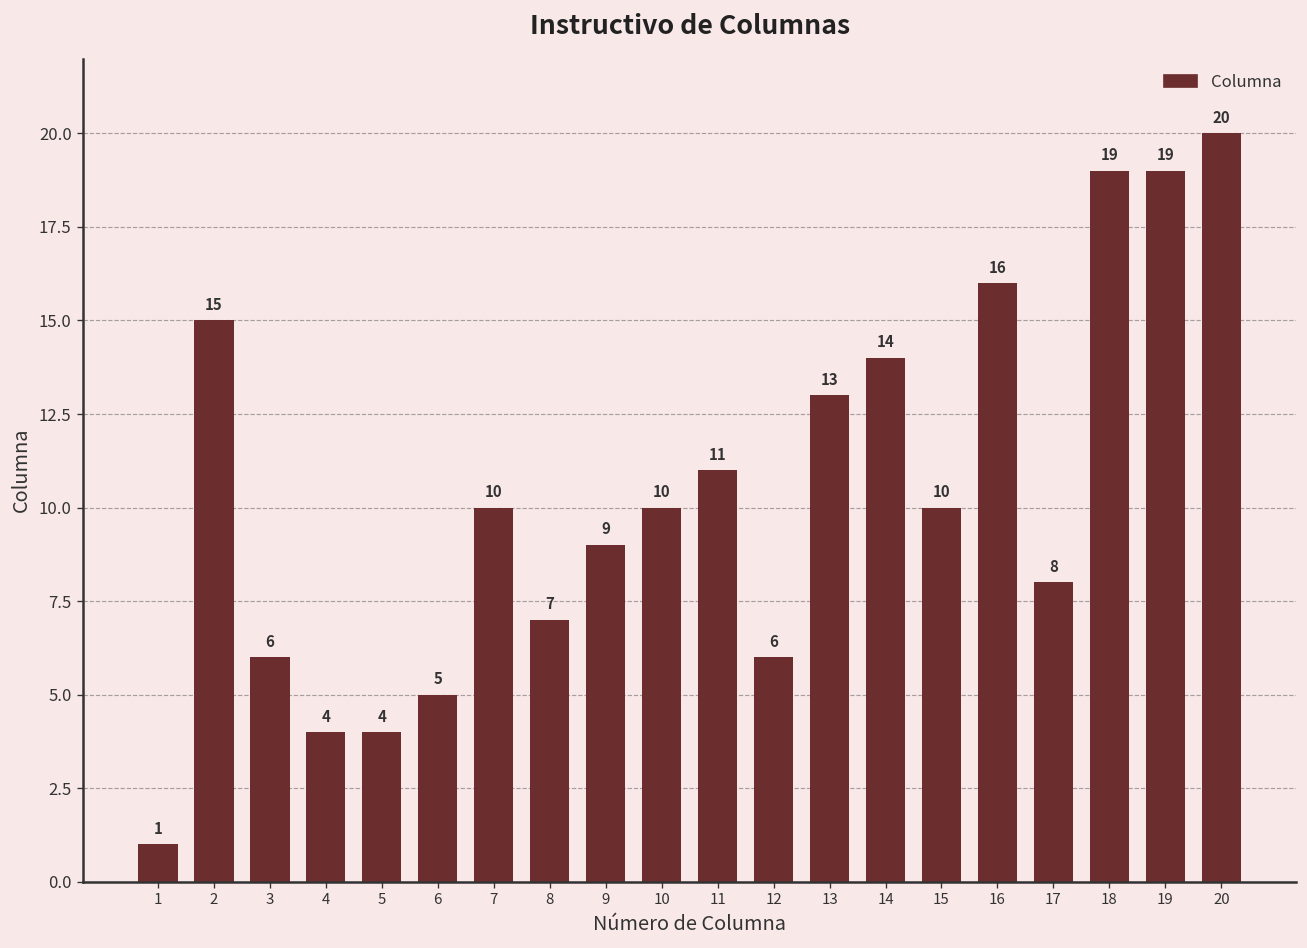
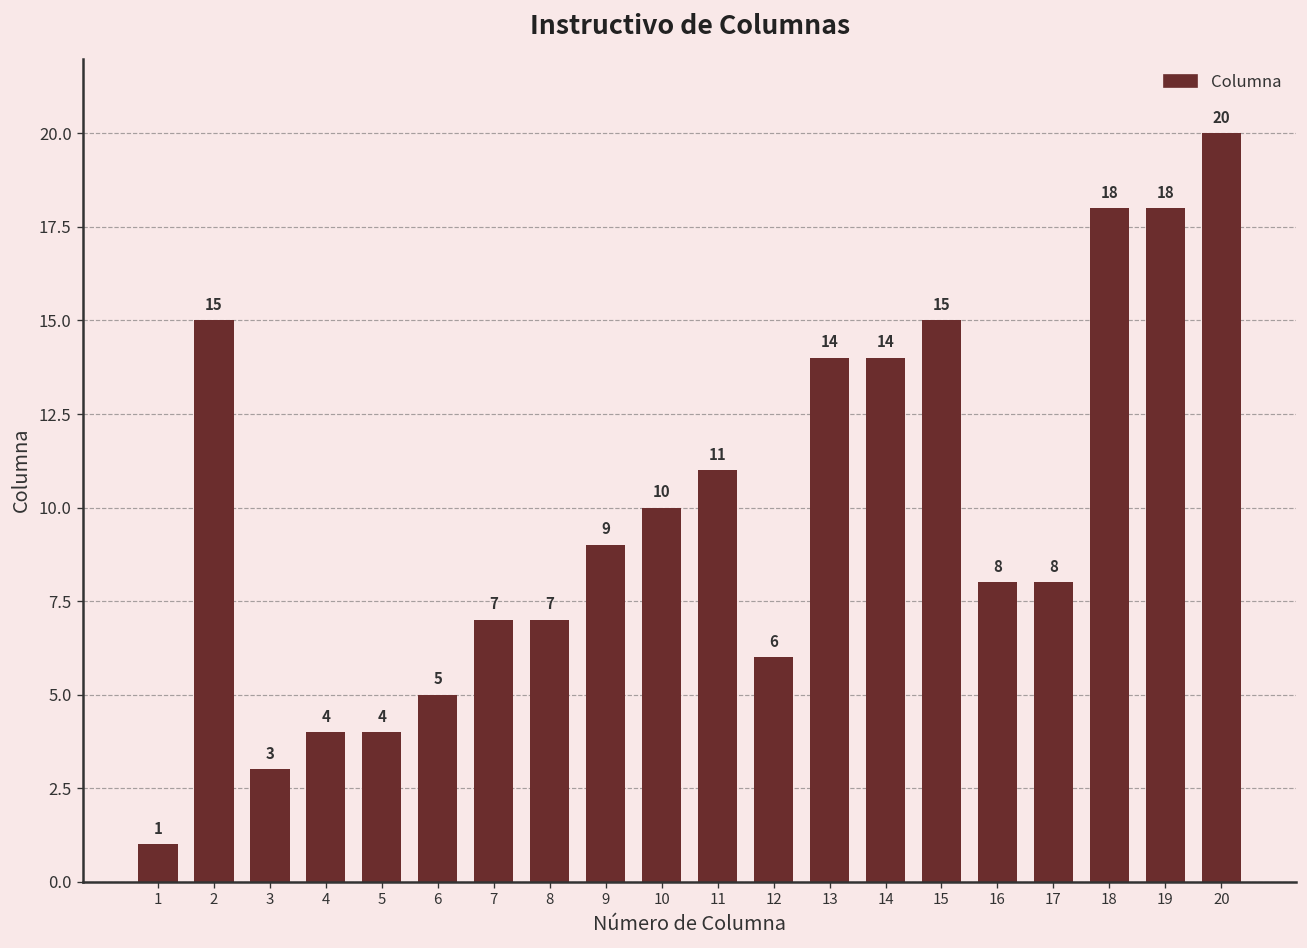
3: 6 -> 3
7: 10 -> 7
13: 13 -> 14
15: 10 -> 15
16: 16 -> 8
18: 19 -> 18
19: 19 -> 18
